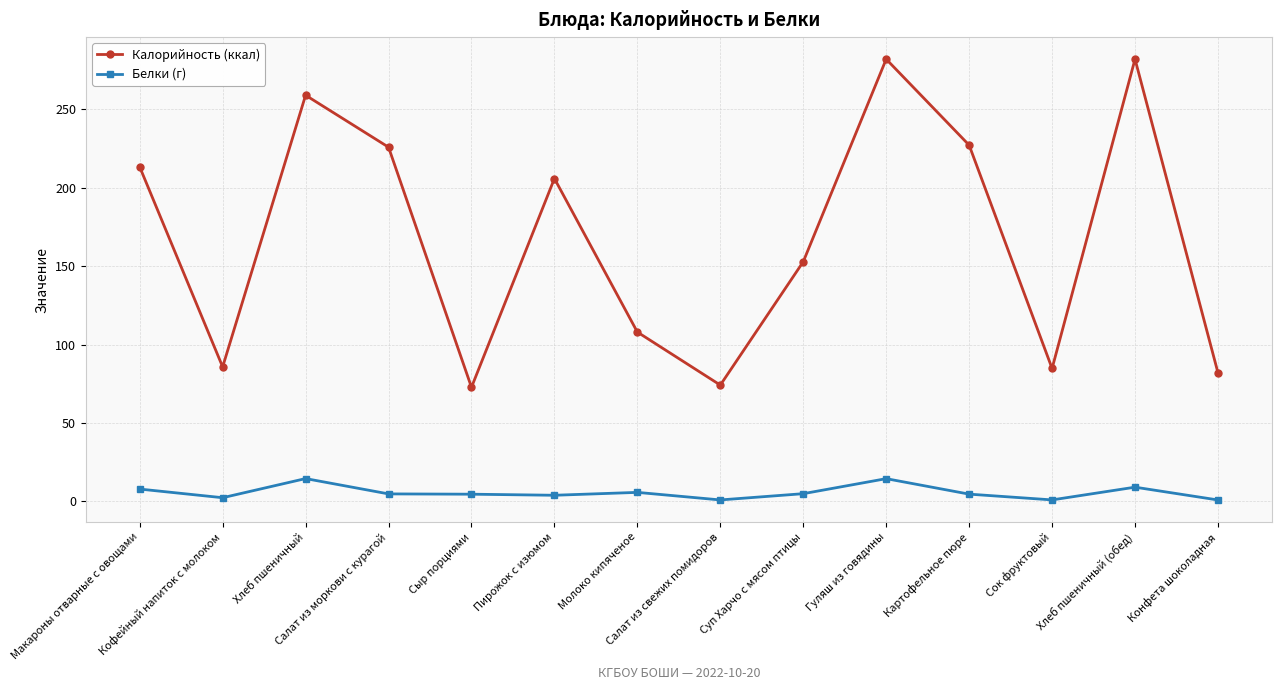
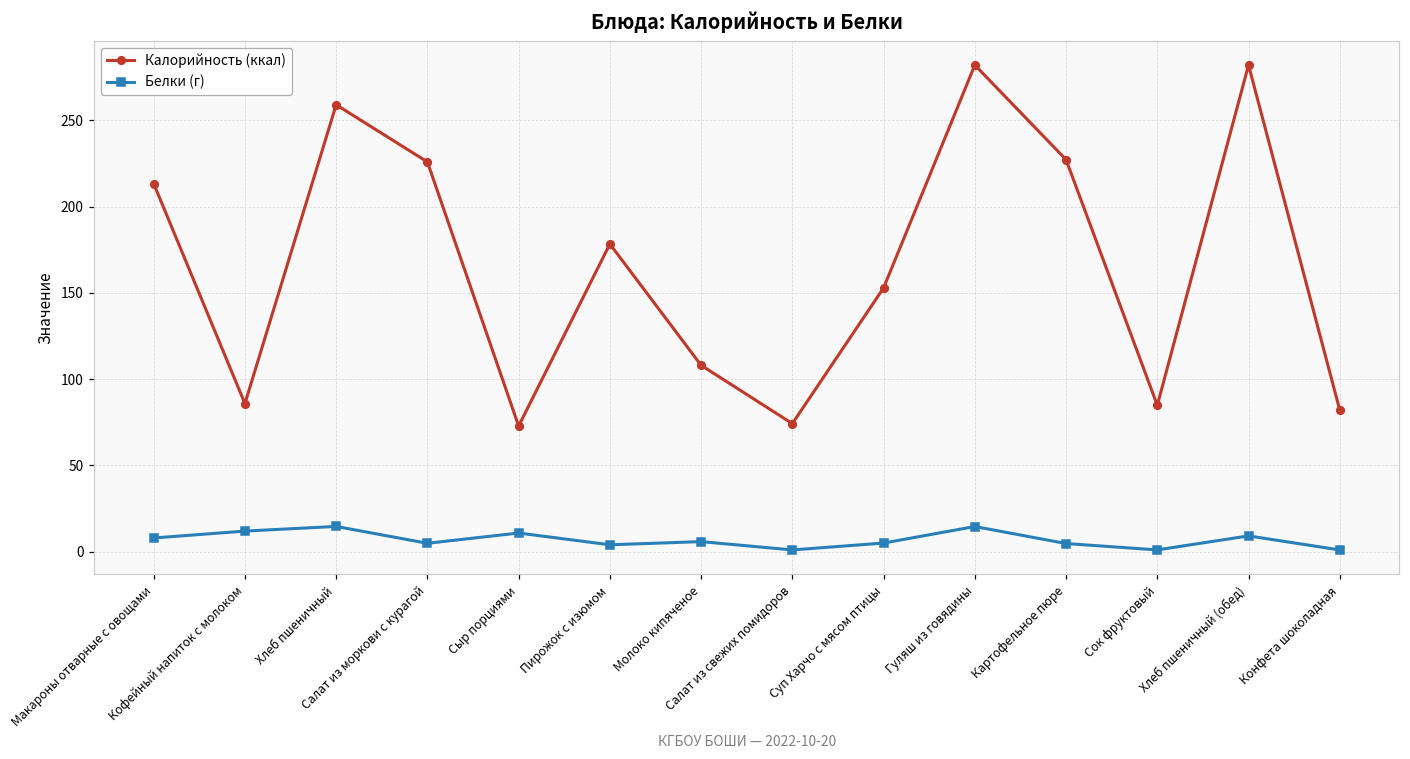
Белки (г), Кофейный напиток с молоком: 2 -> 12
Белки (г), Сыр порциями: 5 -> 11
Калорийность (ккал), Пирожок с изюмом: 206 -> 178
